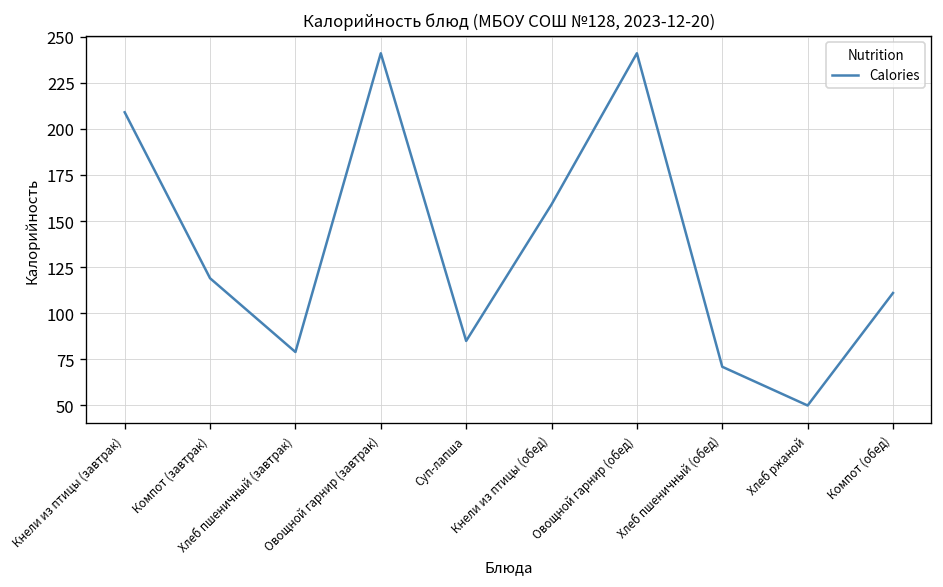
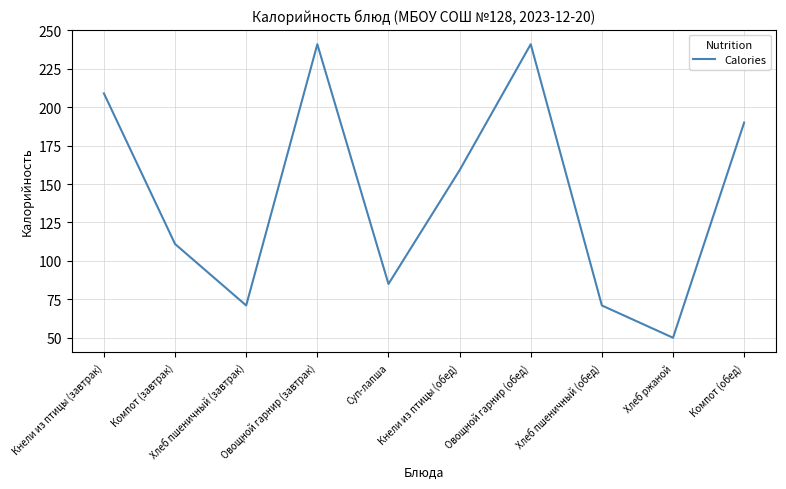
Компот (завтрак): 119 -> 111
Хлеб пшеничный (завтрак): 79 -> 71
Компот (обед): 111 -> 190
